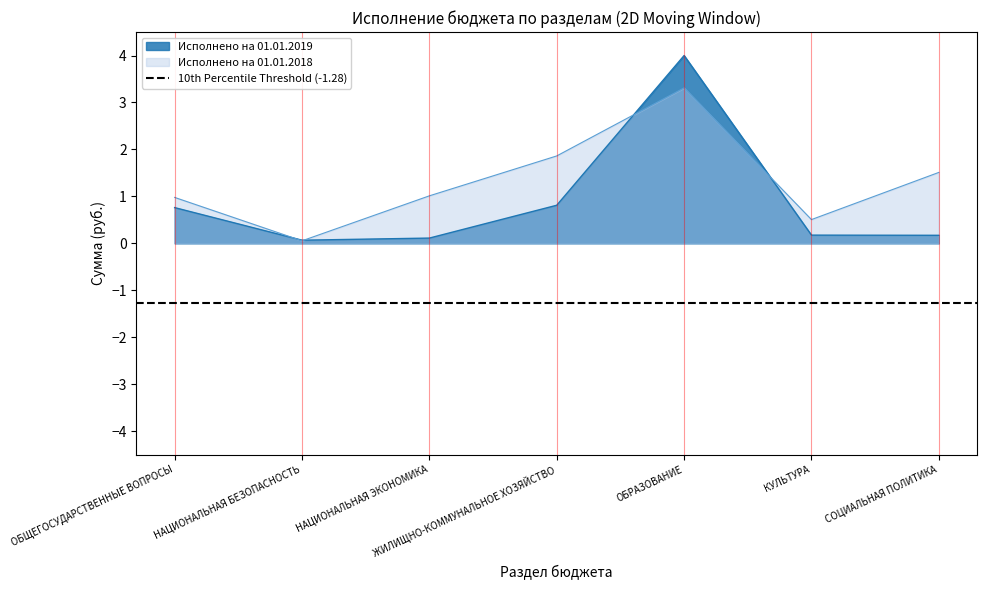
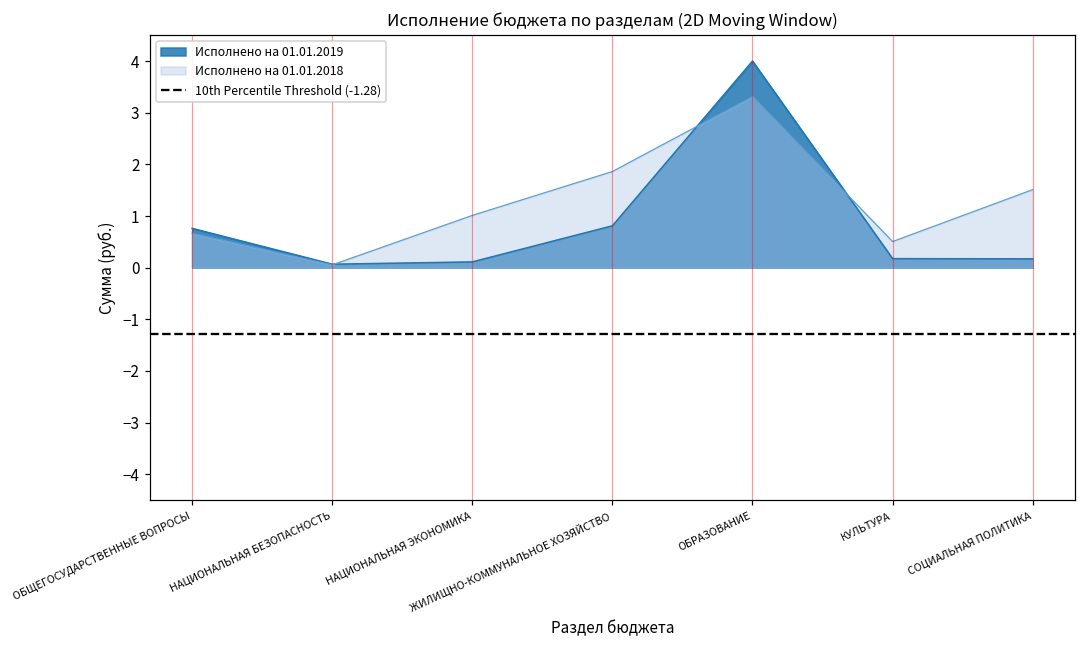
Исполнено на 01.01.2018, ОБЩЕГОСУДАРСТВЕННЫЕ ВОПРОСЫ: 1.0 -> 0.7
